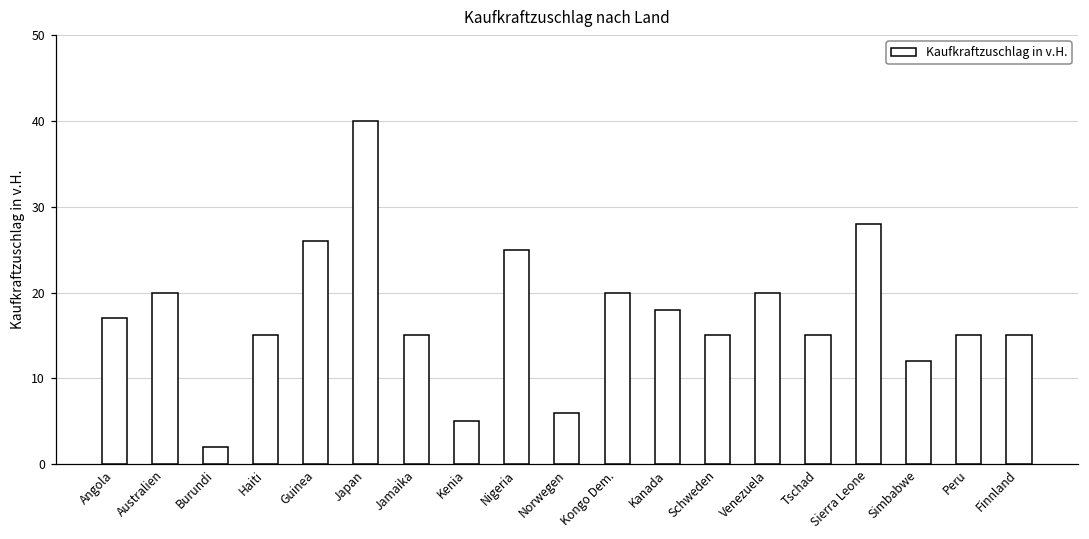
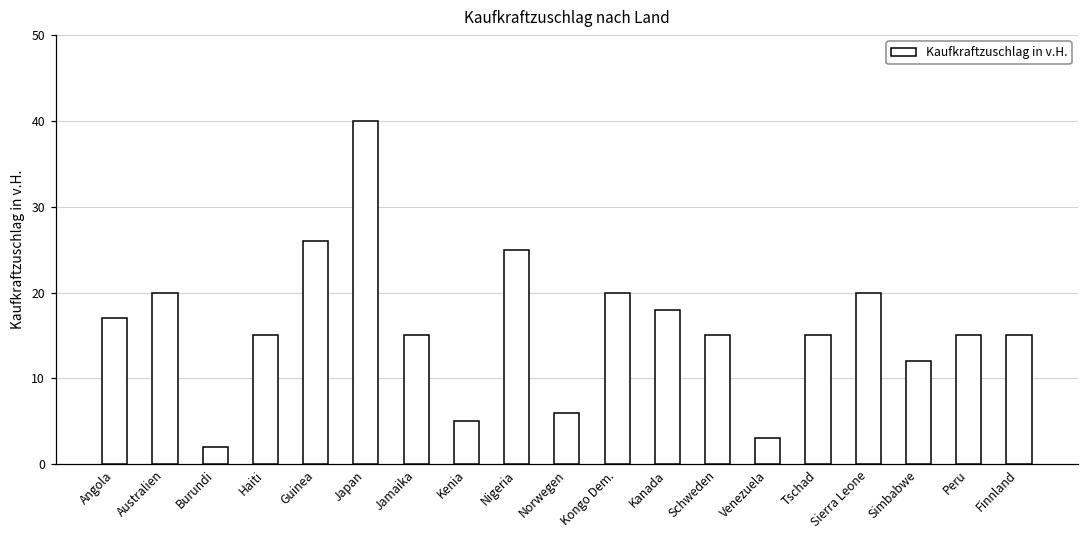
Venezuela: 20 -> 3
Sierra Leone: 28 -> 20
